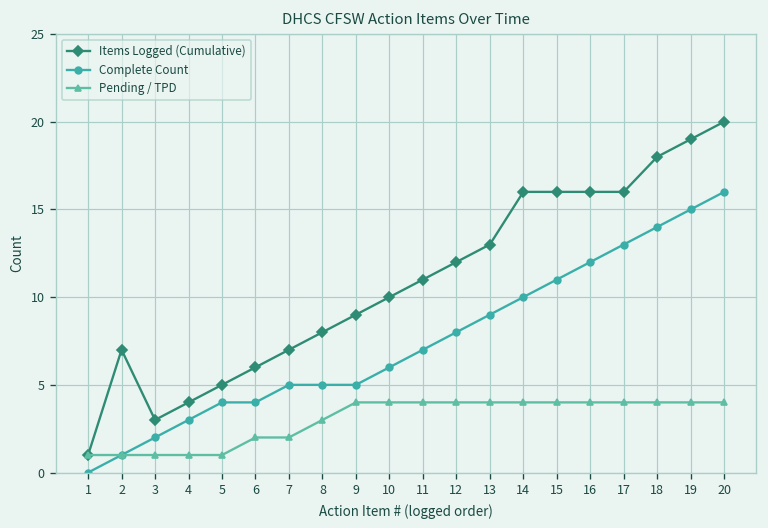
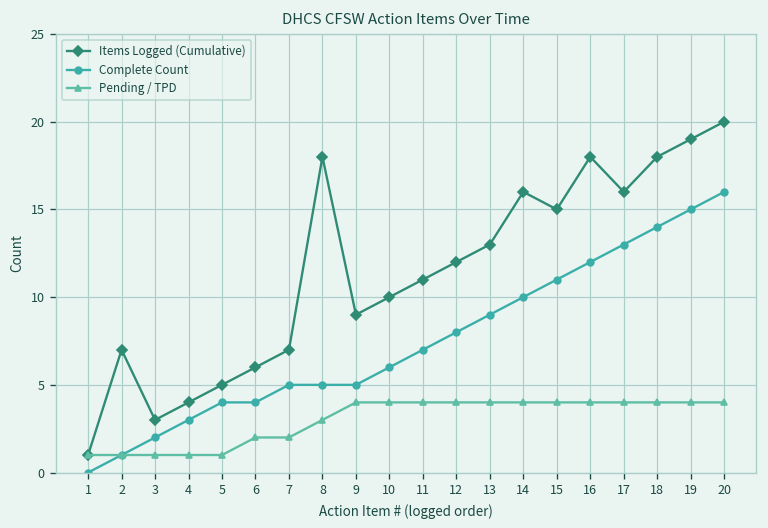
Items Logged (Cumulative), 8: 8 -> 18
Items Logged (Cumulative), 15: 16 -> 15
Items Logged (Cumulative), 16: 16 -> 18
